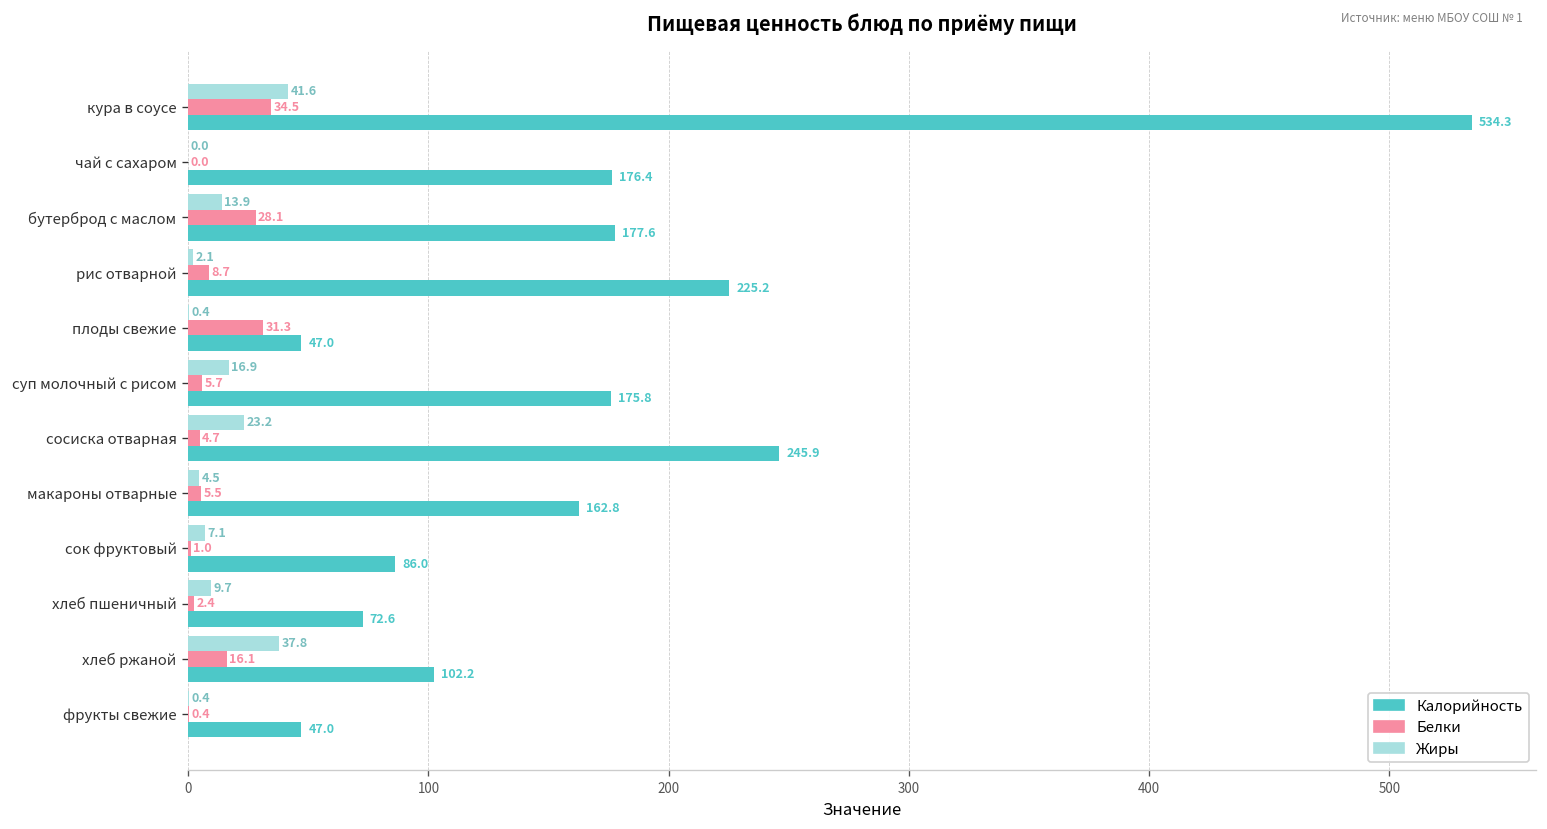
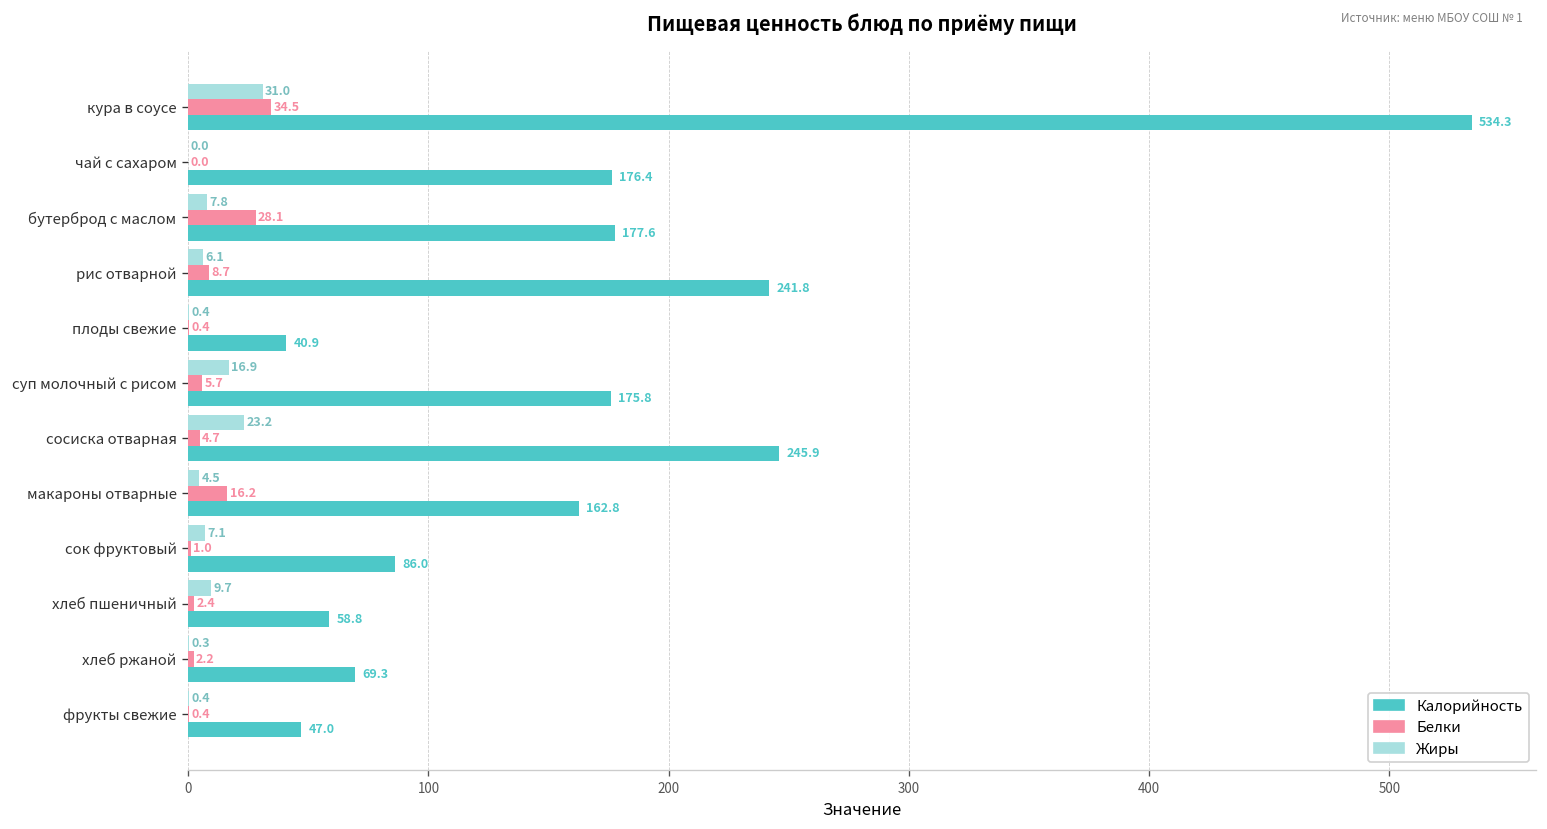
Жиры, кура в соусе: 41.6 -> 31.0
Жиры, бутерброд с маслом: 13.9 -> 7.8
Жиры, рис отварной: 2.1 -> 6.1
Калорийность, рис отварной: 225.2 -> 241.8
Белки, плоды свежие: 31.3 -> 0.4
Калорийность, плоды свежие: 47.0 -> 40.9
Белки, макароны отварные: 5.5 -> 16.2
Калорийность, хлеб пшеничный: 72.6 -> 58.8
Жиры, хлеб ржаной: 37.8 -> 0.3
Белки, хлеб ржаной: 16.1 -> 2.2
Калорийность, хлеб ржаной: 102.2 -> 69.3
